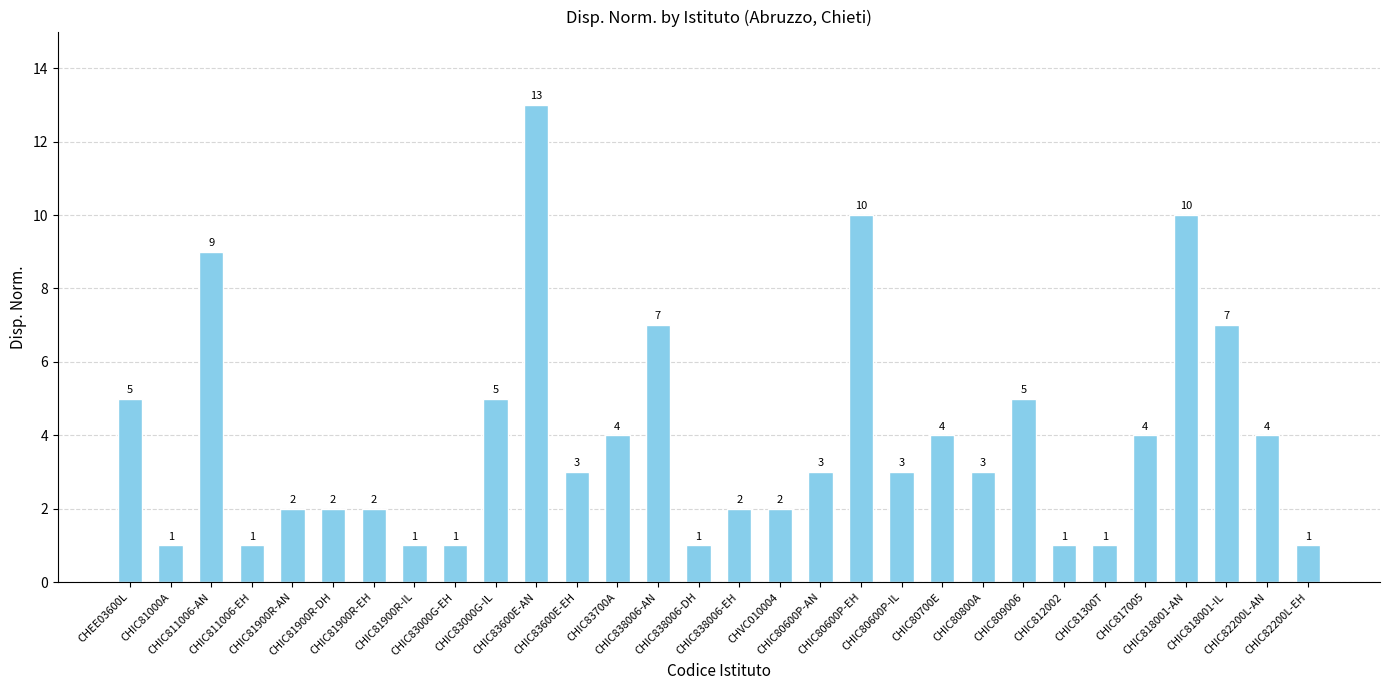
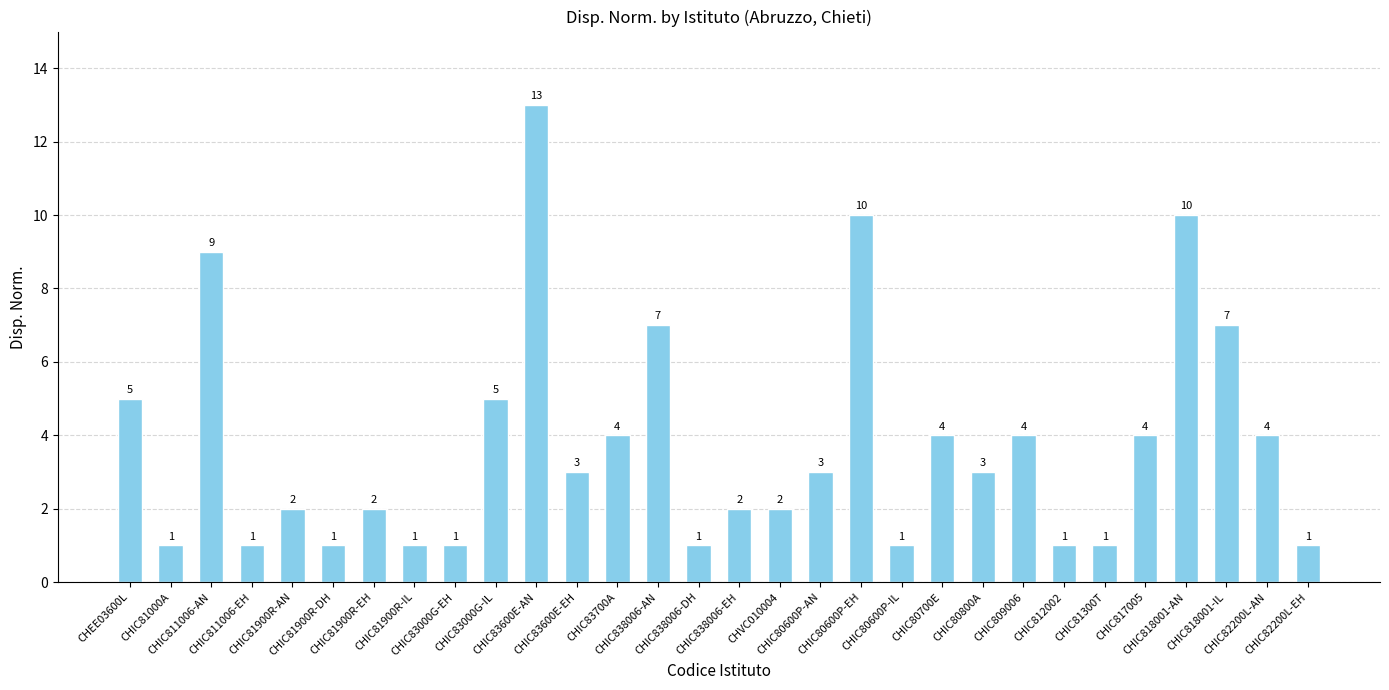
CHIC81900R-DH: 2 -> 1
CHIC80600P-IL: 3 -> 1
CHIC809006: 5 -> 4
